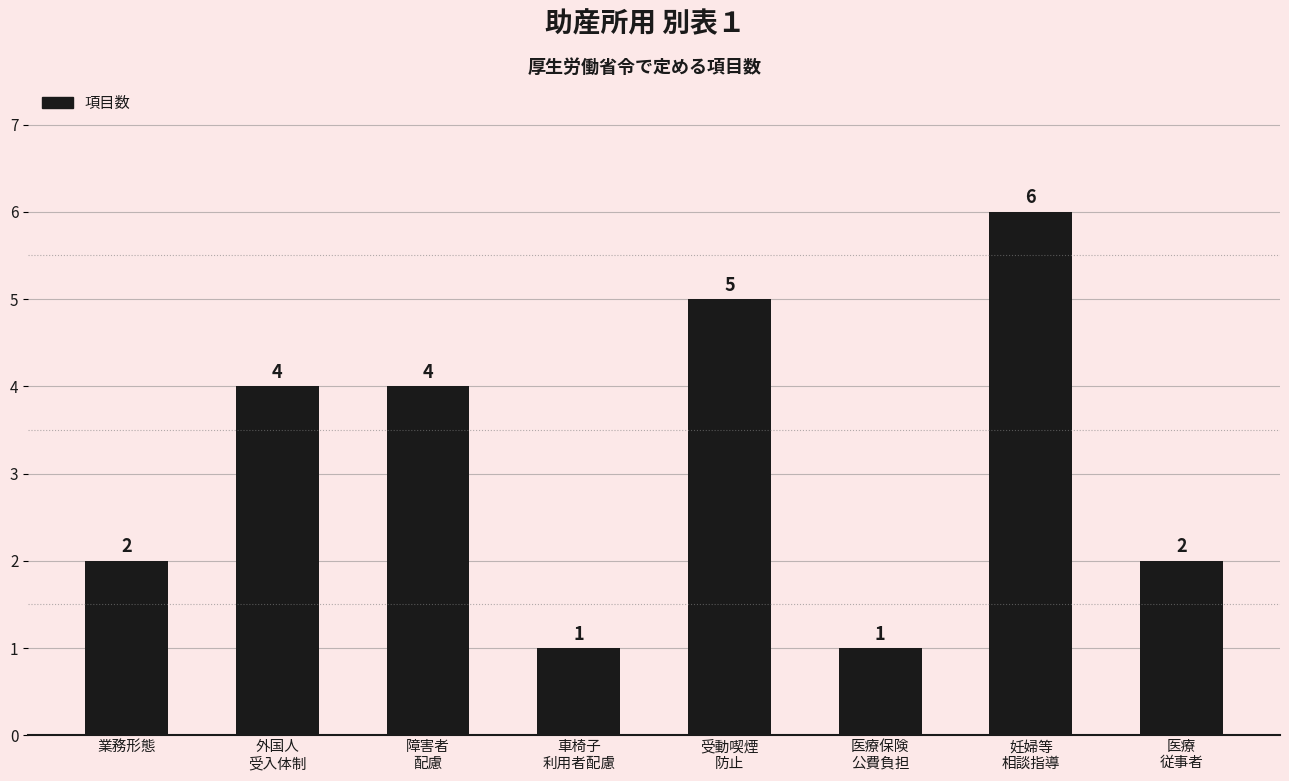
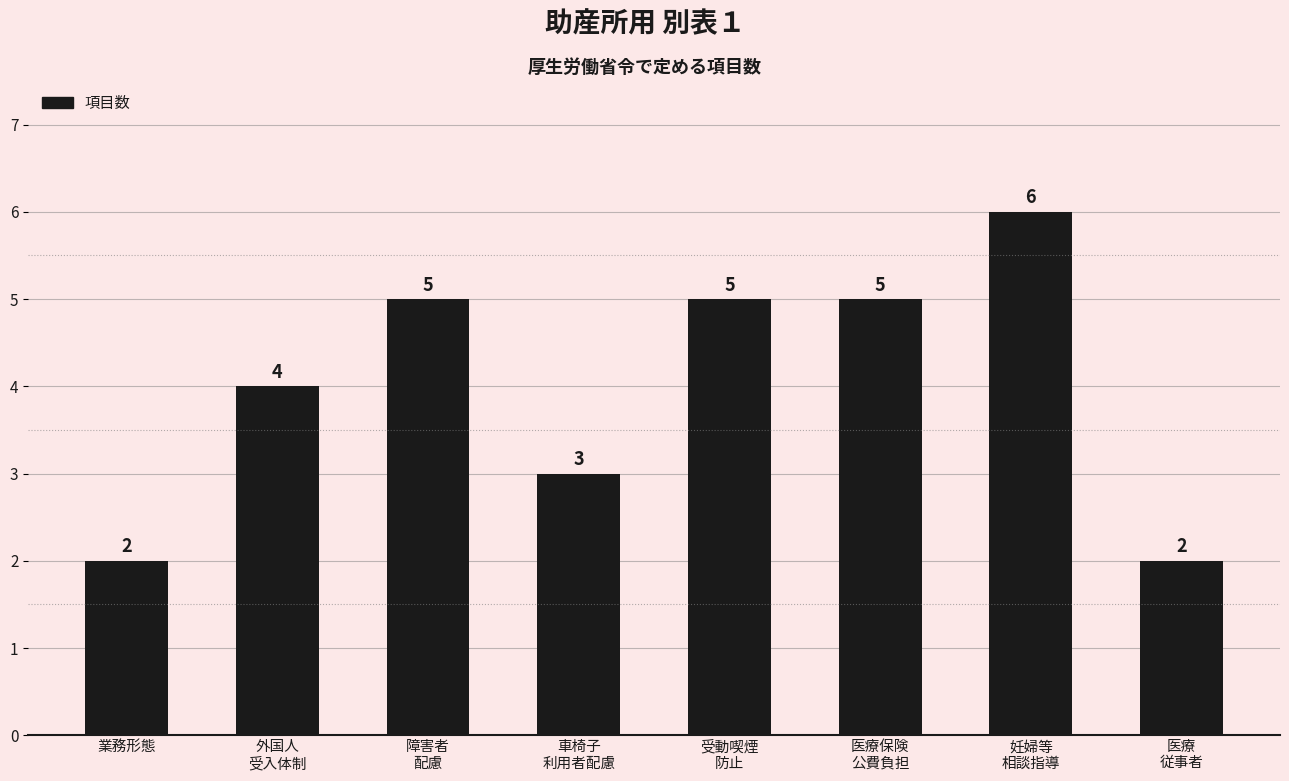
障害者 配慮: 4 -> 5
車椅子 利用者配慮: 1 -> 3
医療保険 公費負担: 1 -> 5
